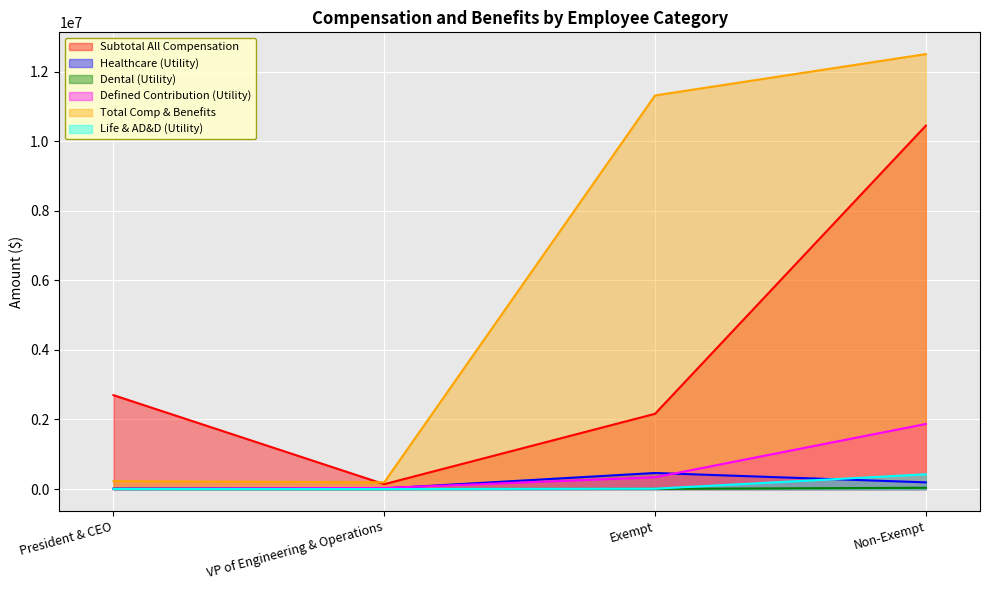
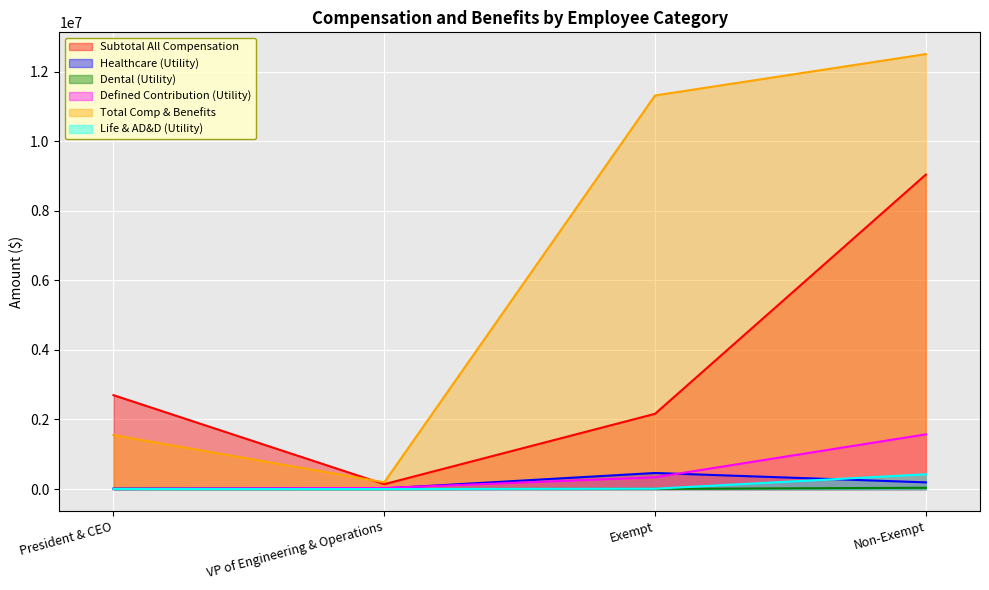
Total Comp & Benefits, President & CEO: 200000 -> 1600000
Subtotal All Compensation, Non-Exempt: 10400000 -> 9000000
Defined Contribution (Utility), Non-Exempt: 1900000 -> 1600000
